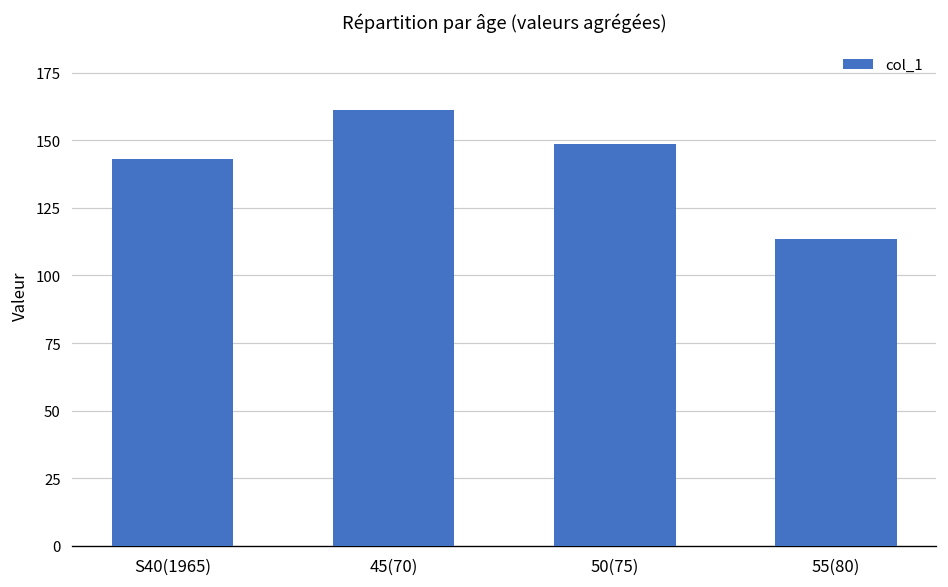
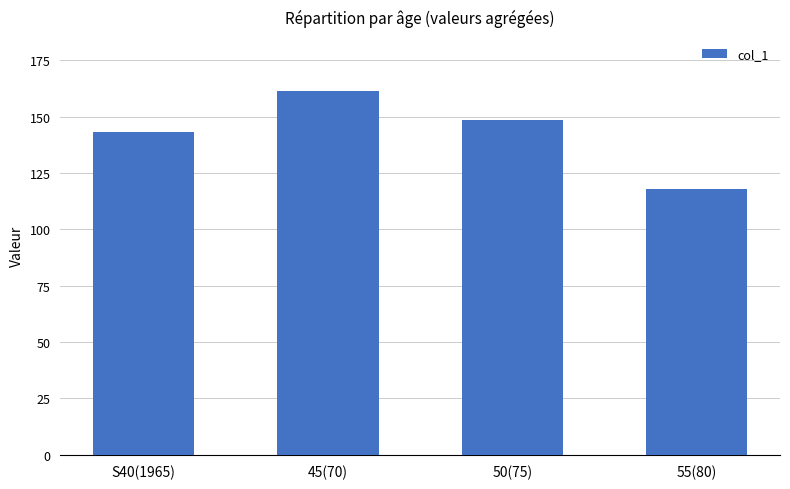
55(80): 113 -> 118
